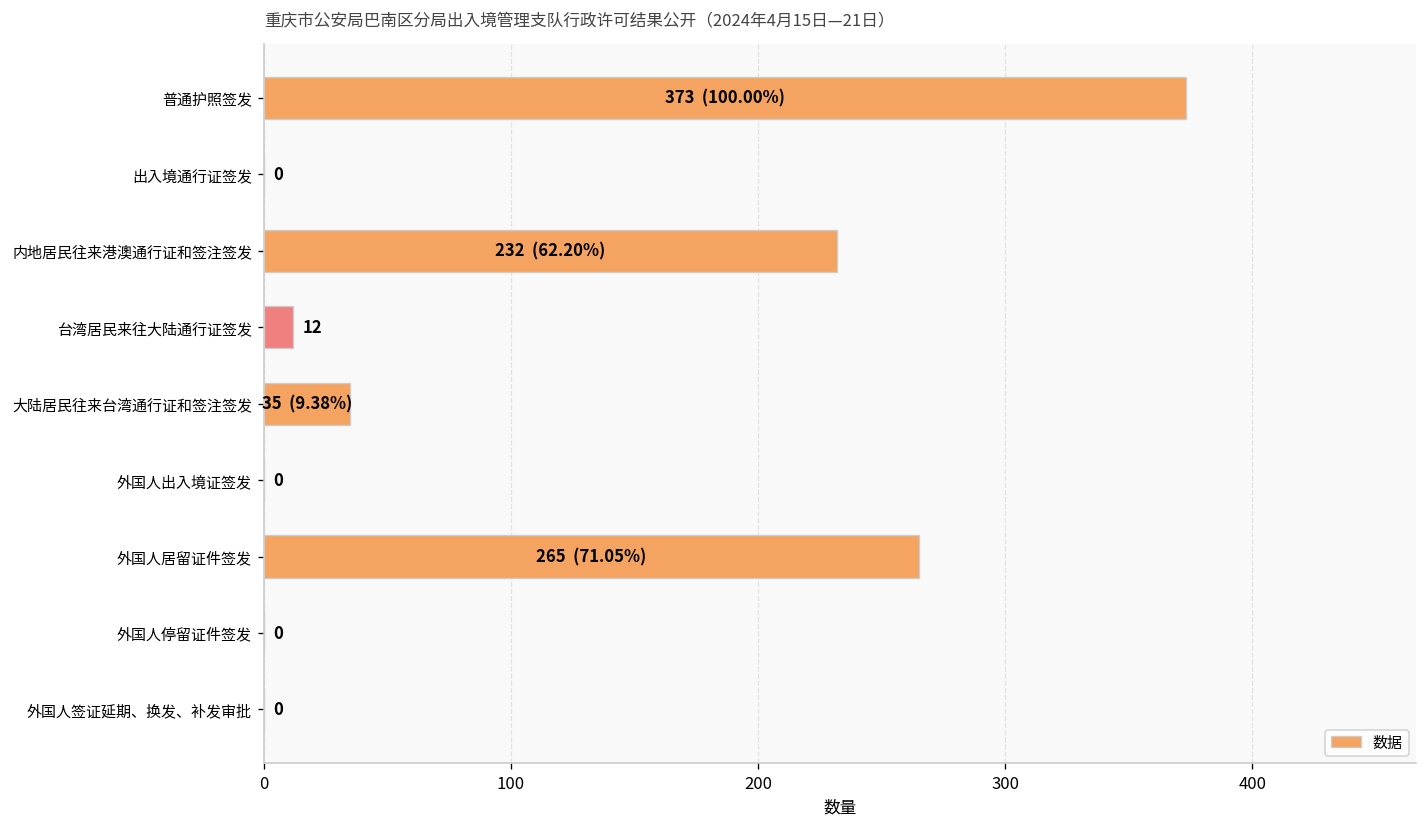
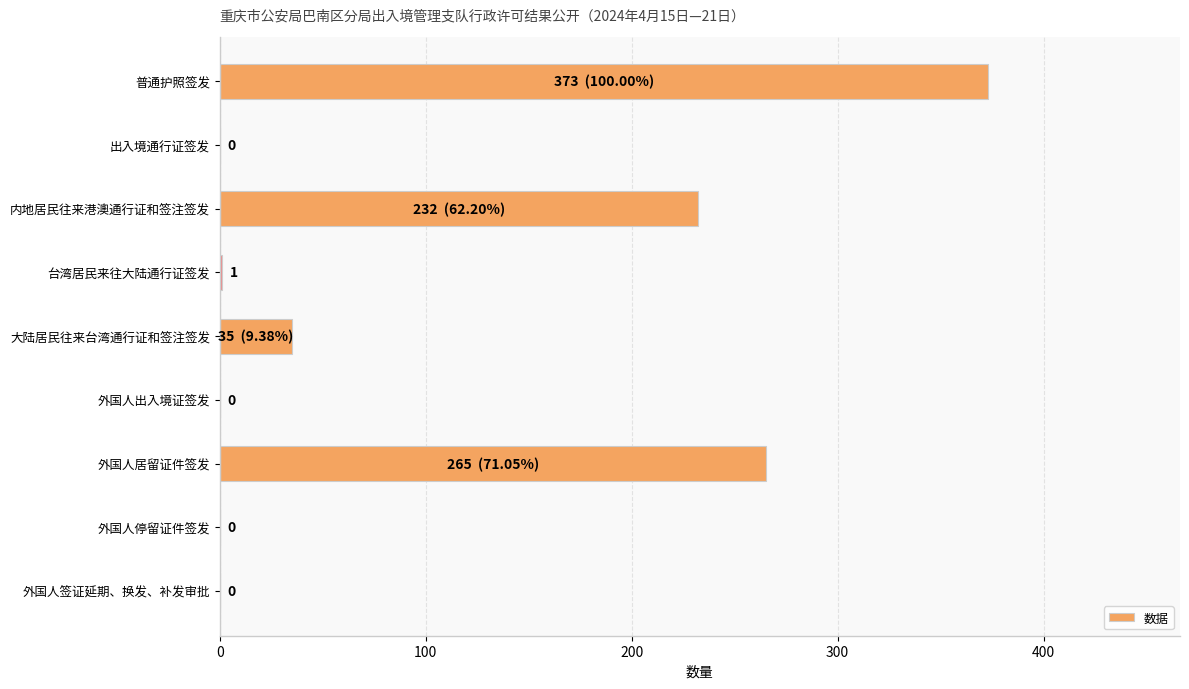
台湾居民来往大陆通行证签发: 12 -> 1
